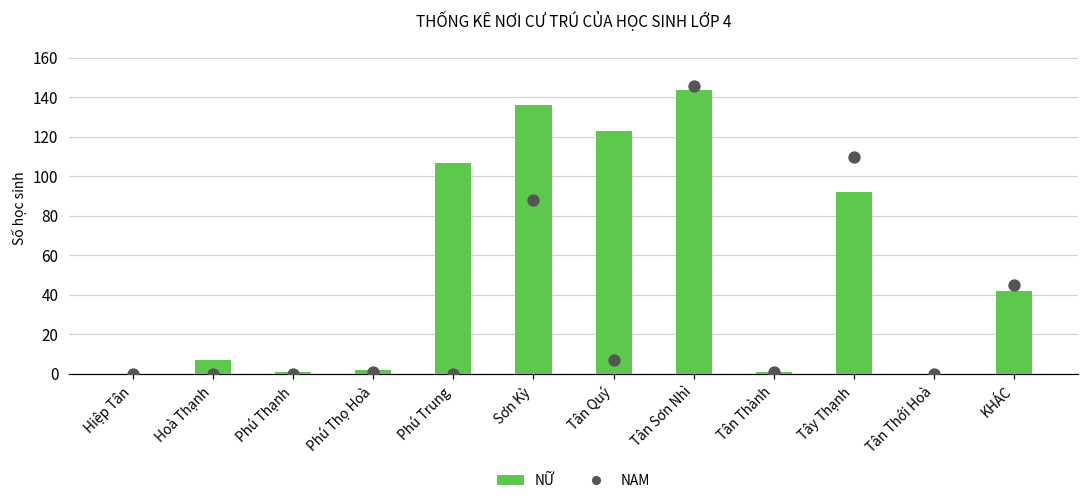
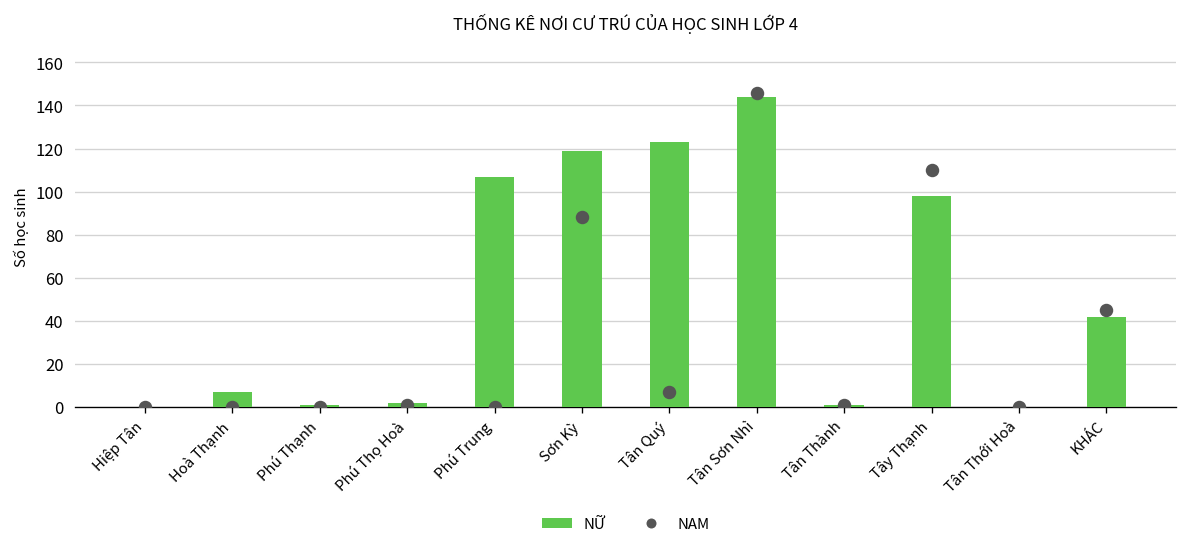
NỮ, Sơn Kỳ: 136 -> 119
NỮ, Tây Thạnh: 92 -> 98
